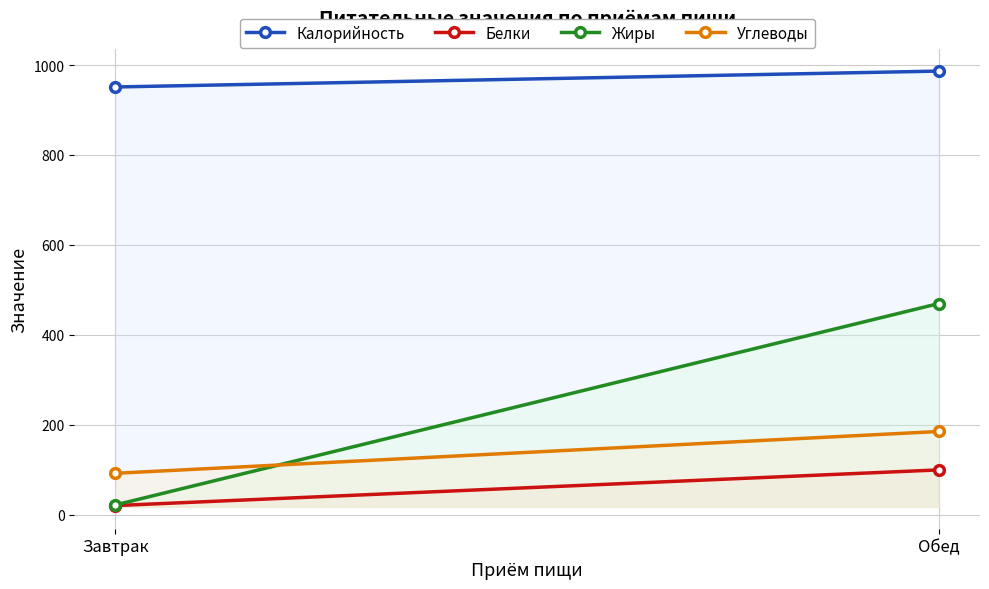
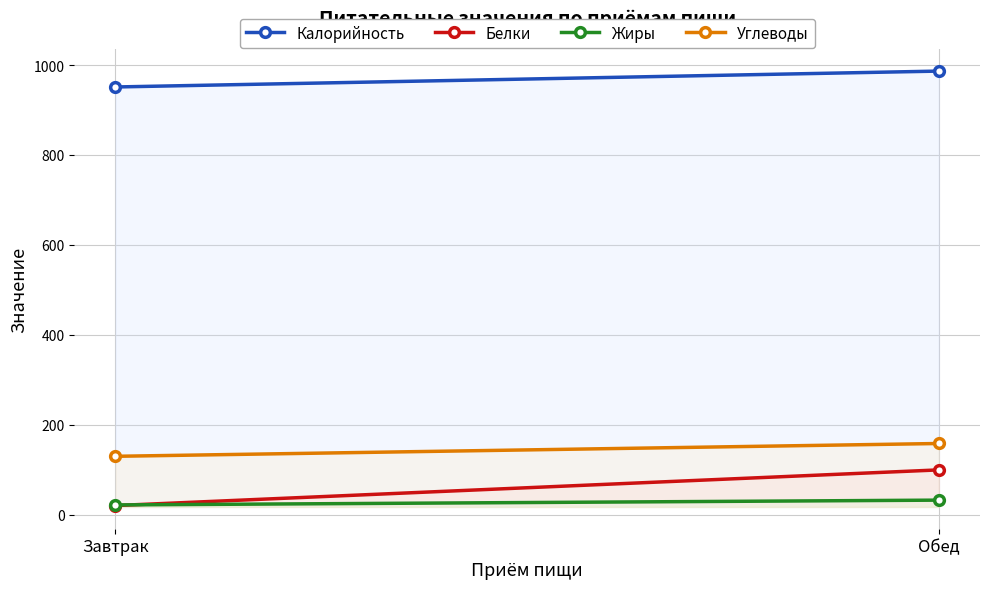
Углеводы, Завтрак: 90 -> 130
Жиры, Обед: 470 -> 30
Углеводы, Обед: 180 -> 160
